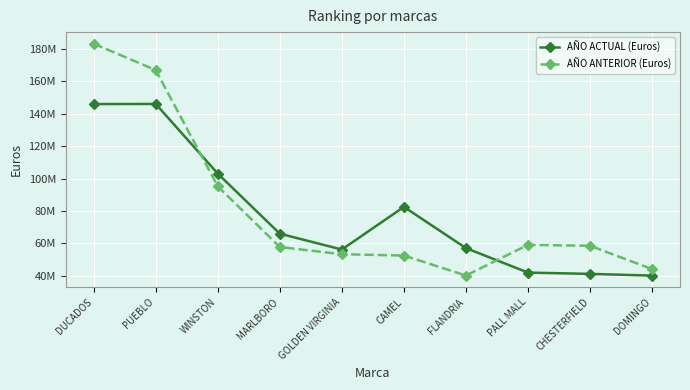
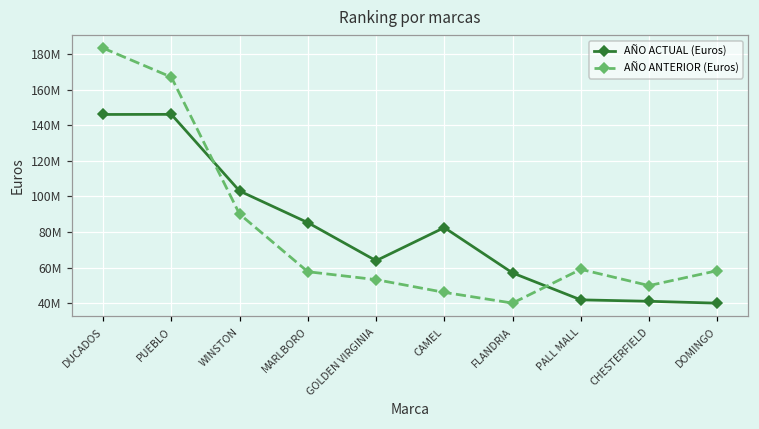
AÑO ANTERIOR (Euros), WINSTON: 95000000 -> 90000000
AÑO ACTUAL (Euros), MARLBORO: 66000000 -> 85000000
AÑO ACTUAL (Euros), GOLDEN VIRGINIA: 56000000 -> 64000000
AÑO ANTERIOR (Euros), CAMEL: 52000000 -> 46000000
AÑO ANTERIOR (Euros), CHESTERFIELD: 58000000 -> 50000000
AÑO ANTERIOR (Euros), DOMINGO: 44000000 -> 58000000
